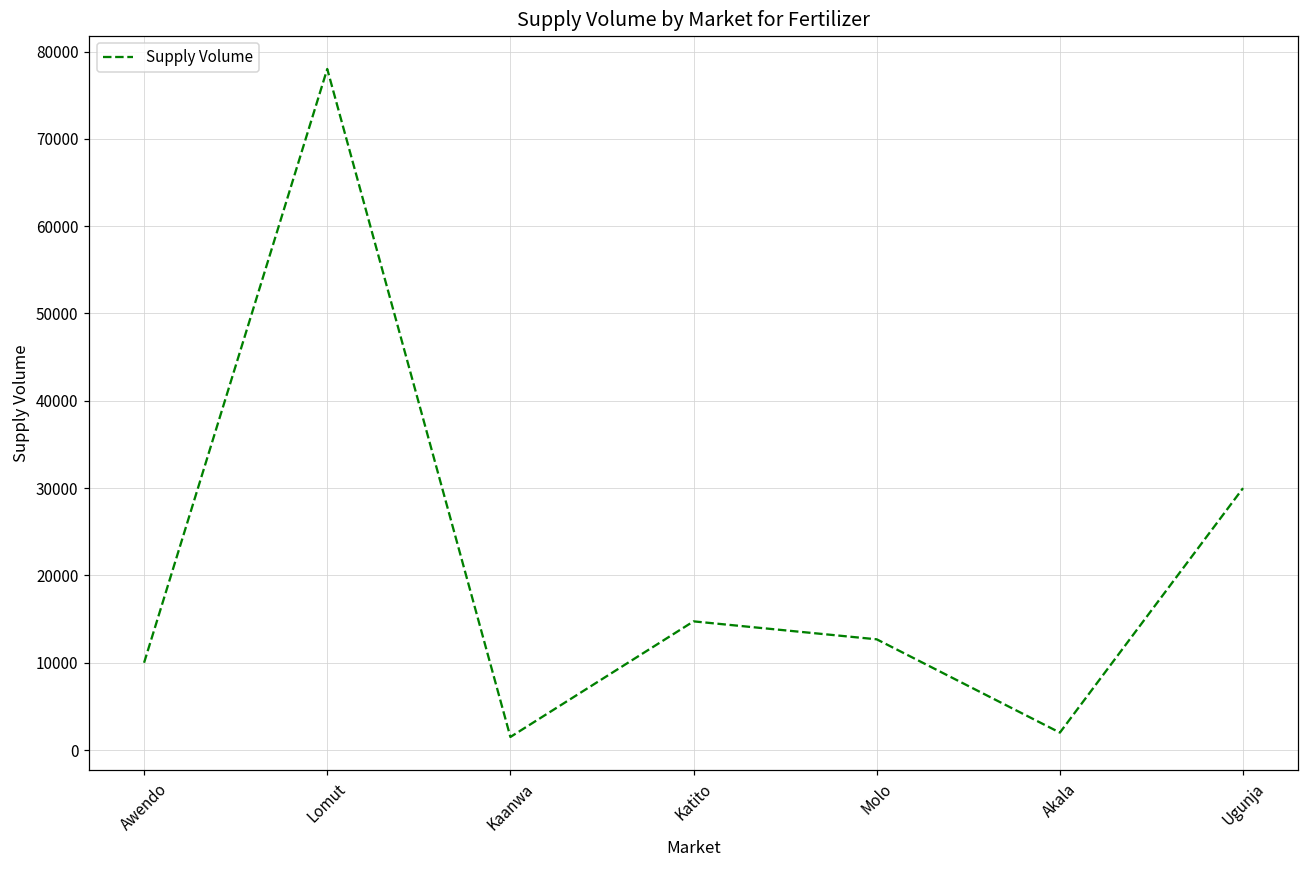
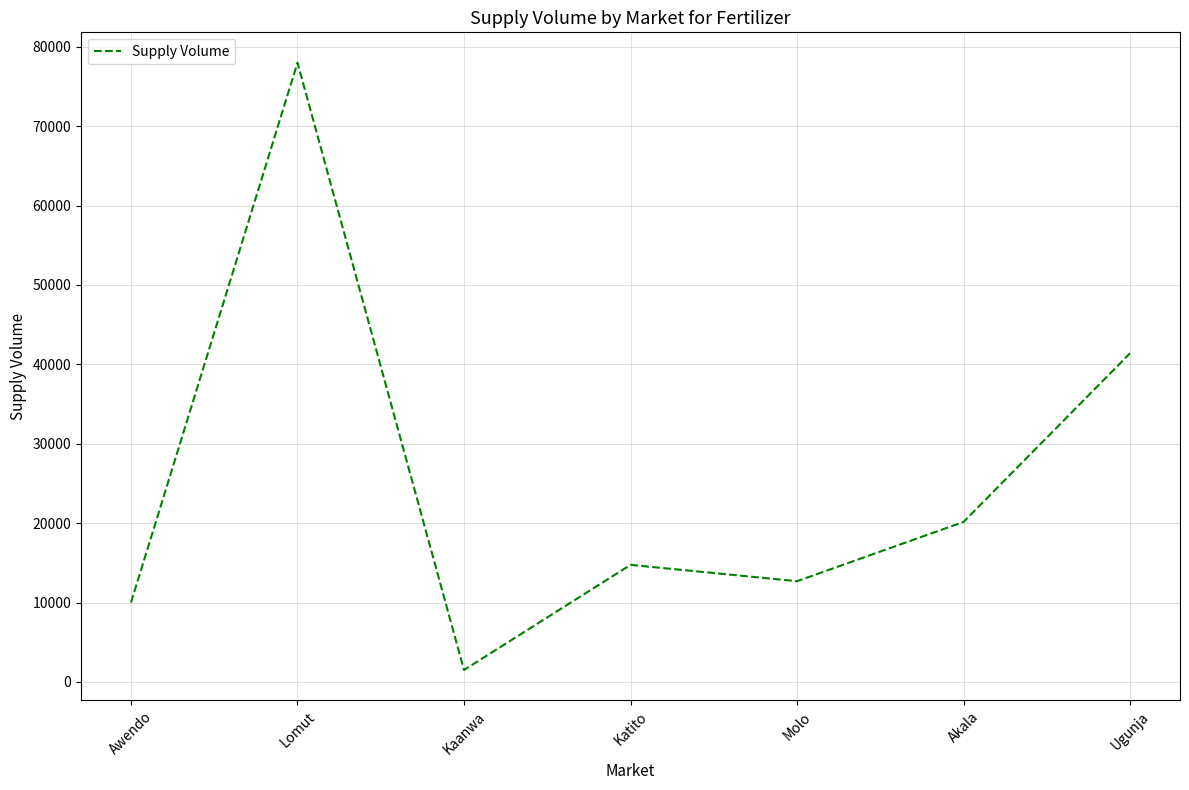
Akala: 2000 -> 20000
Ugunja: 30000 -> 41000
